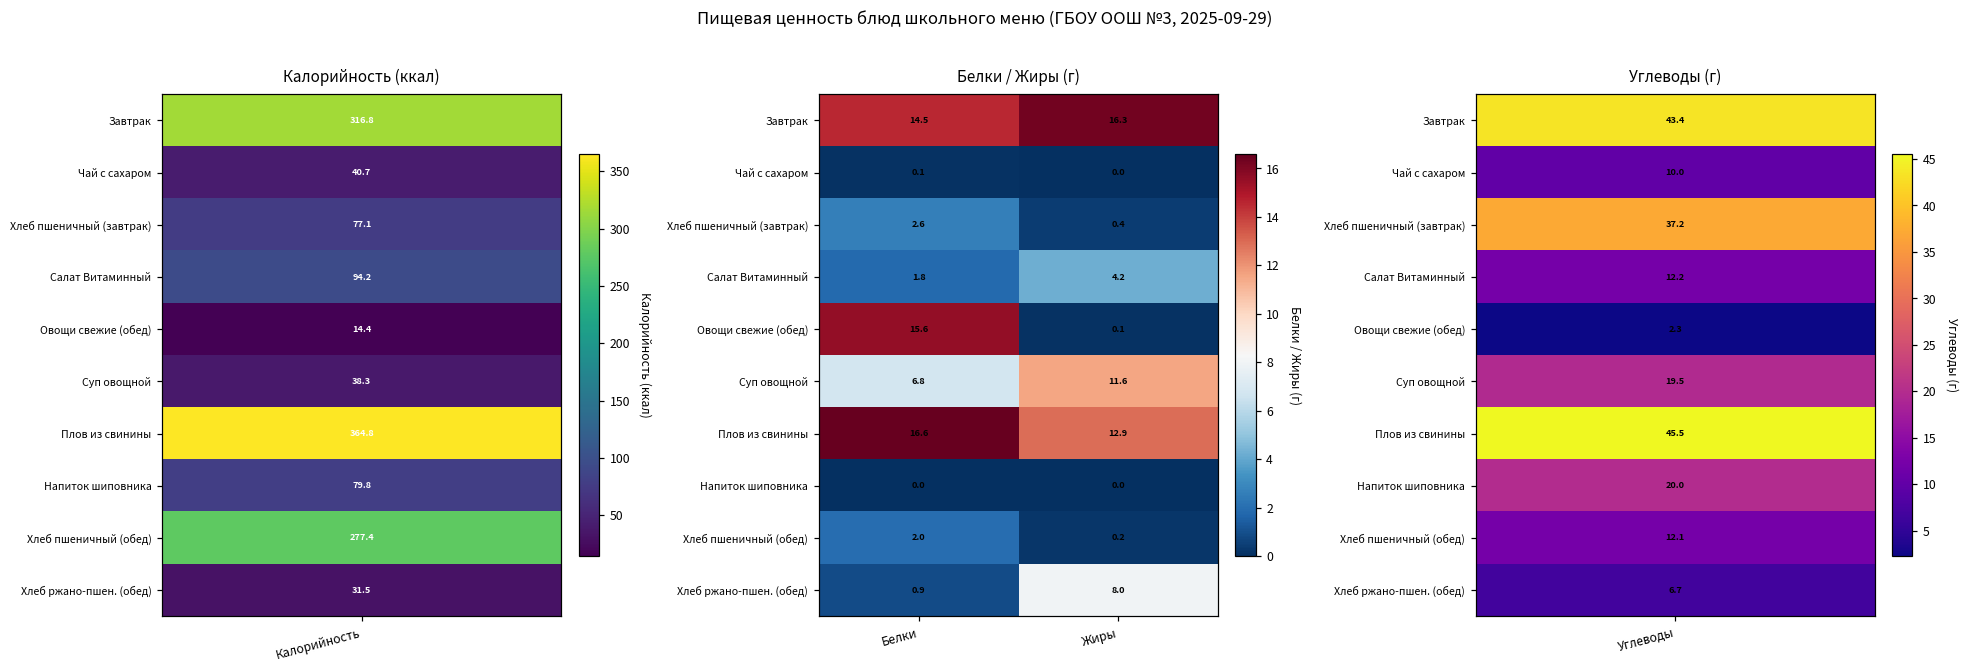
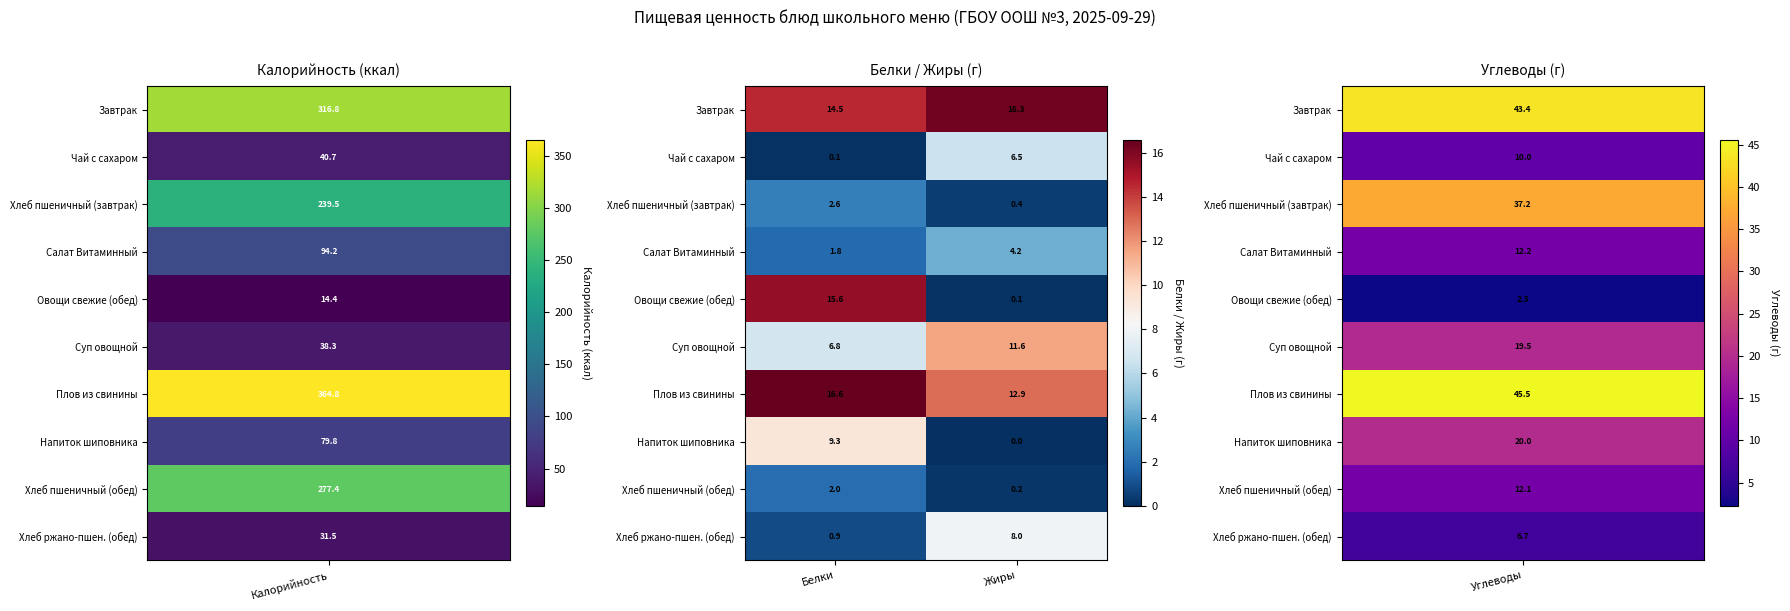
Калорийность (ккал), Хлеб пшеничный (завтрак), Калорийность: 77.1 -> 239.5
Белки / Жиры (г), Чай с сахаром, Жиры: 0.0 -> 6.5
Белки / Жиры (г), Напиток шиповника, Белки: 0.0 -> 9.3
